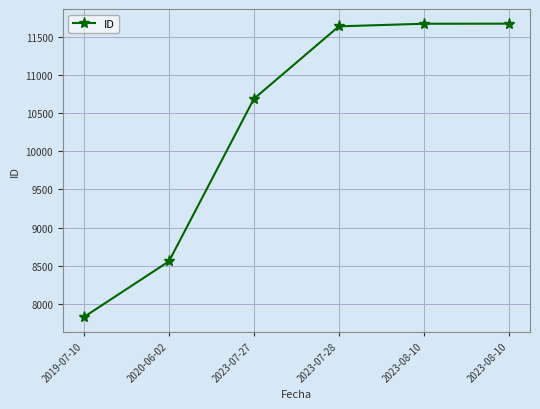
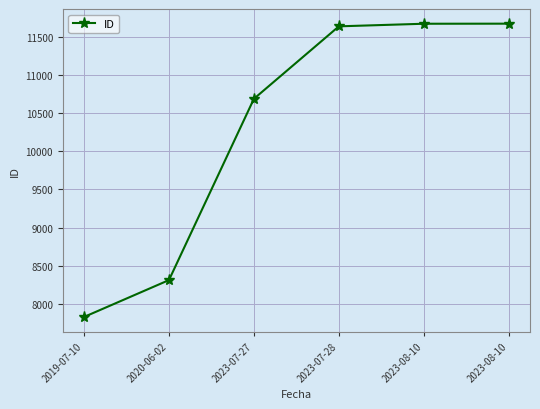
2020-06-02: 8600 -> 8300
